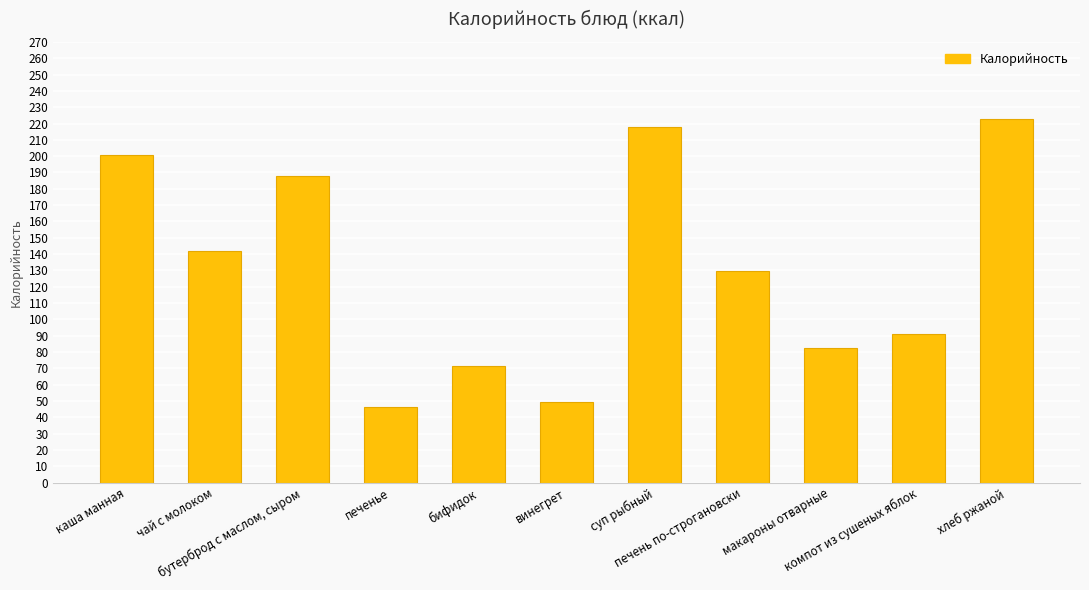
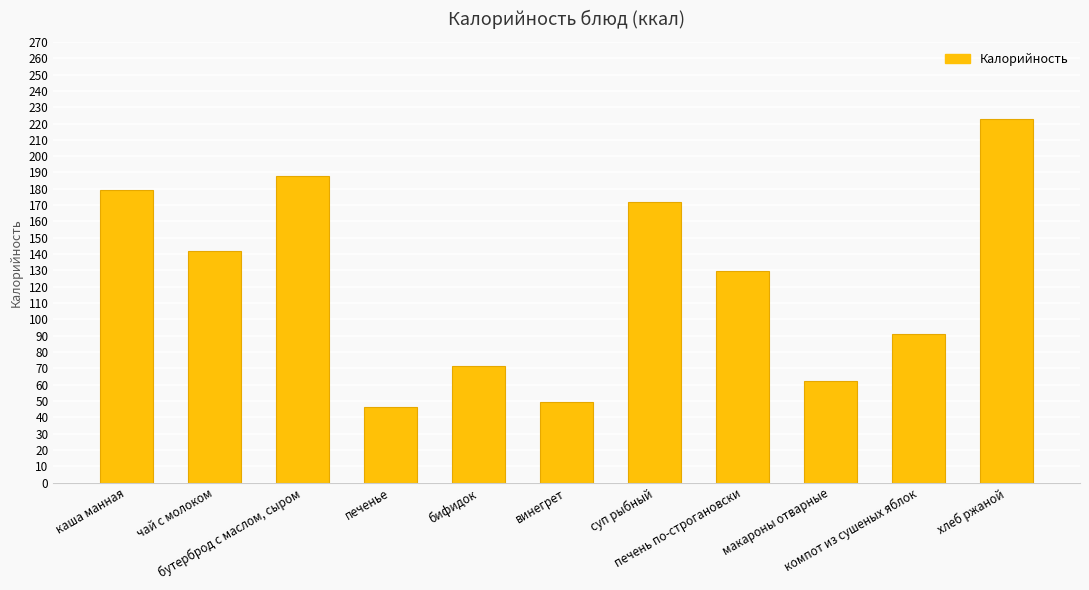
каша манная: 201 -> 179
суп рыбный: 218 -> 172
макароны отварные: 82 -> 62
